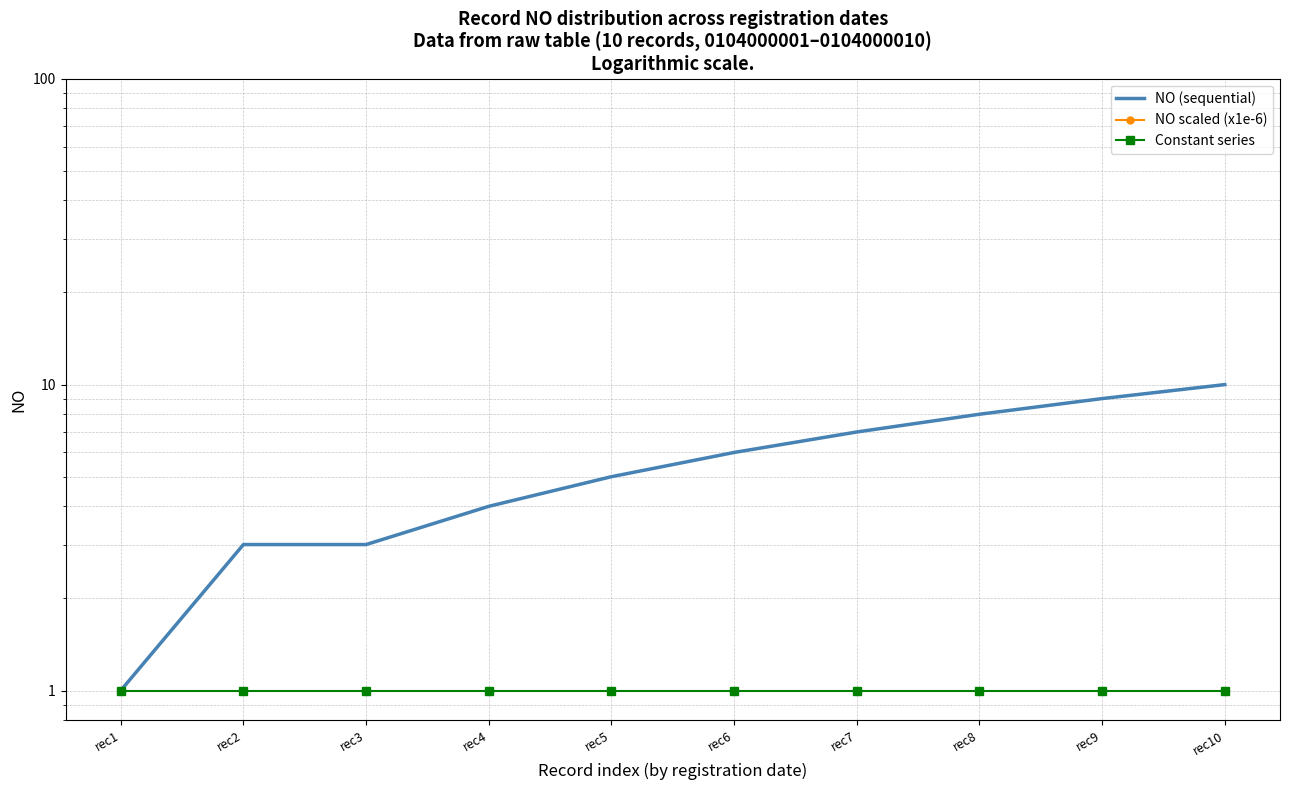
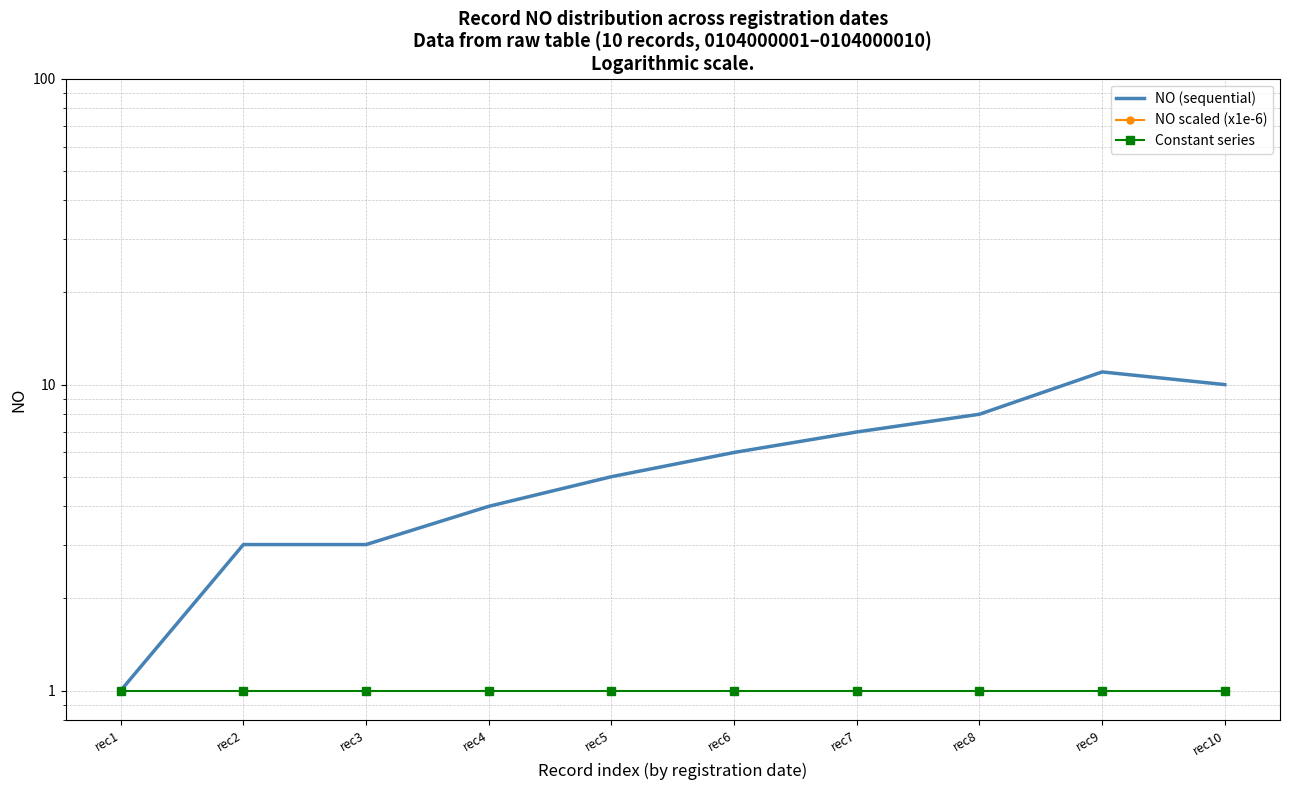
NO (sequential), rec9: 9 -> 11
